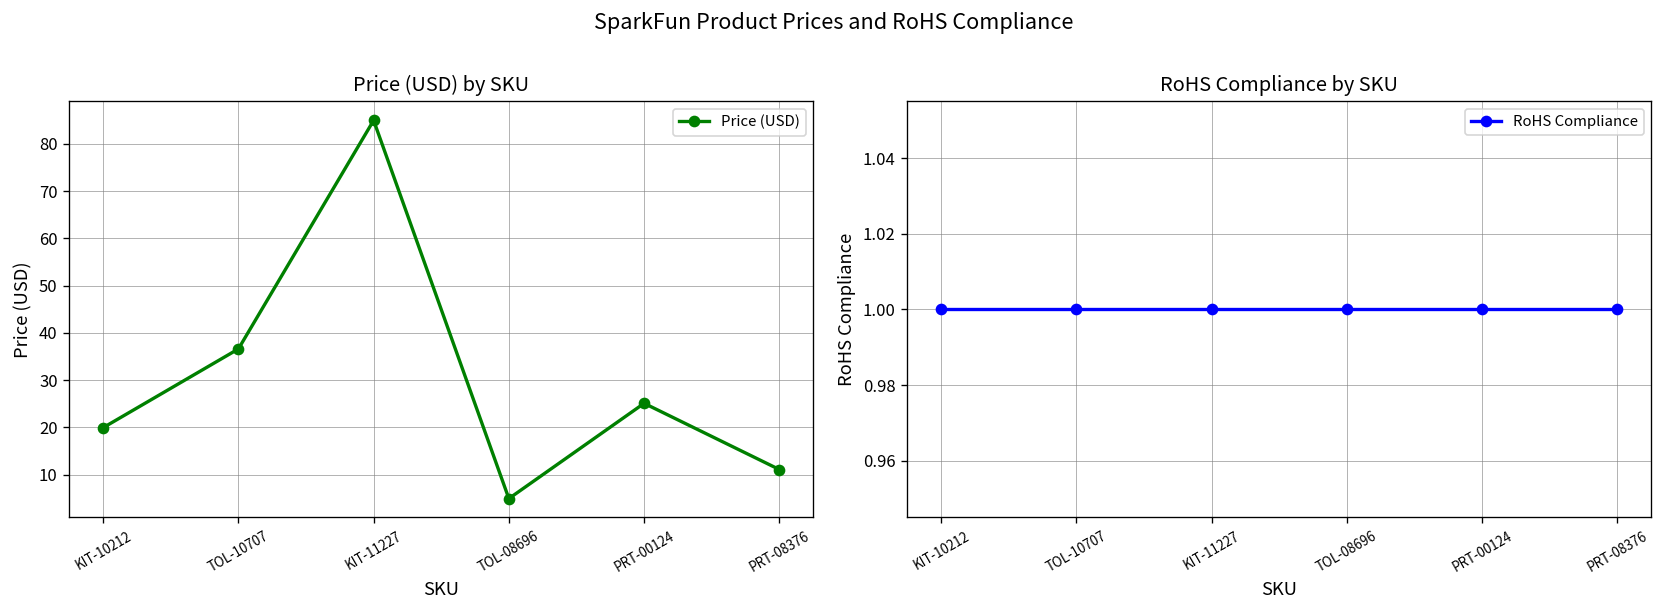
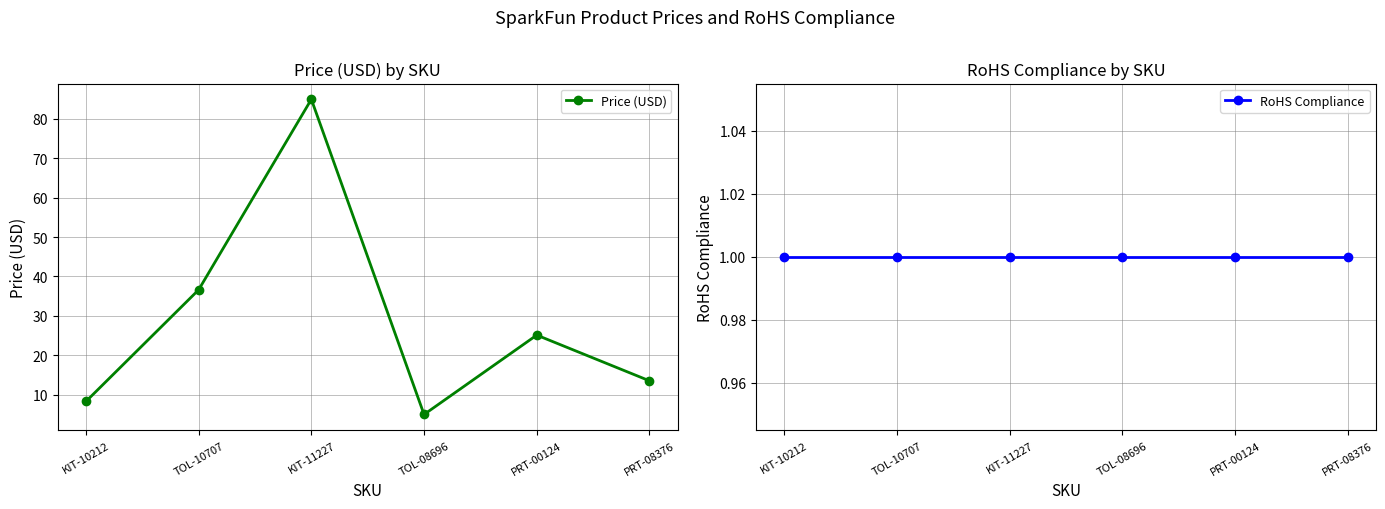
Price (USD) by SKU, KIT-10212: 20 -> 8
Price (USD) by SKU, PRT-08376: 11 -> 14
